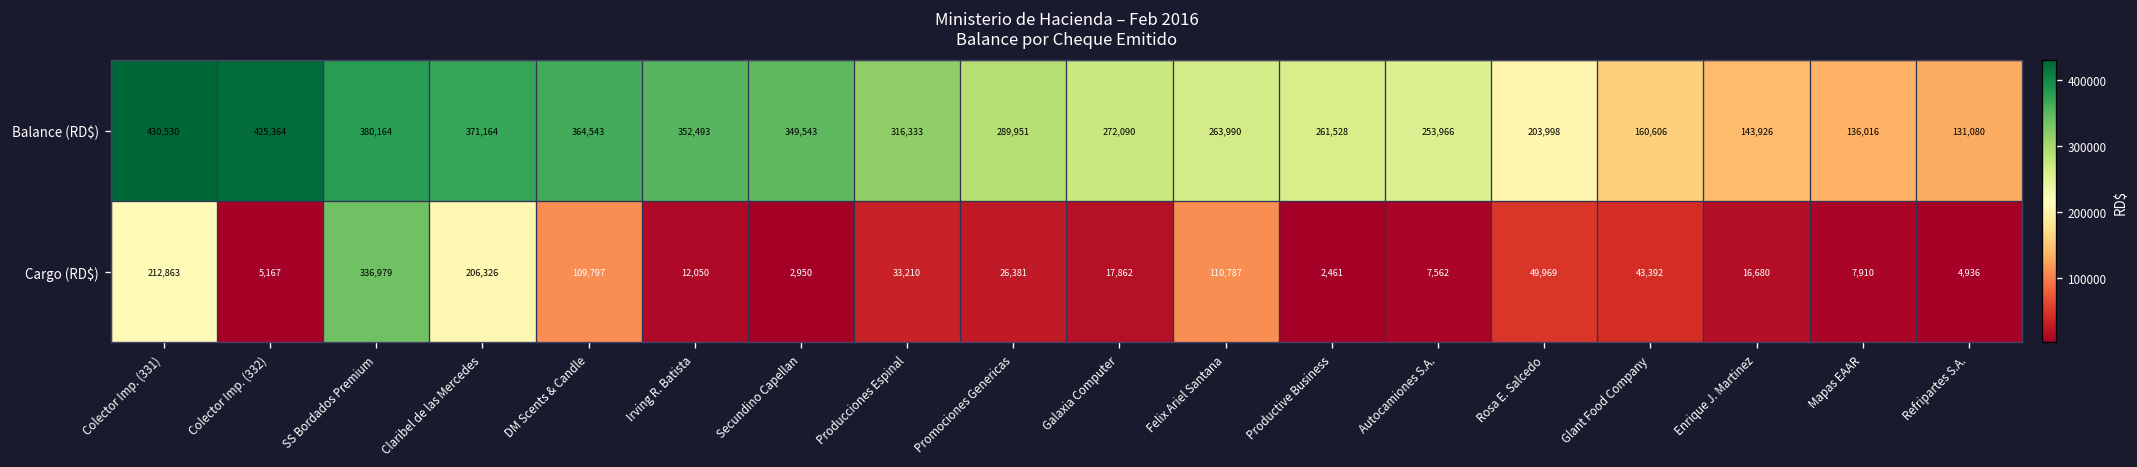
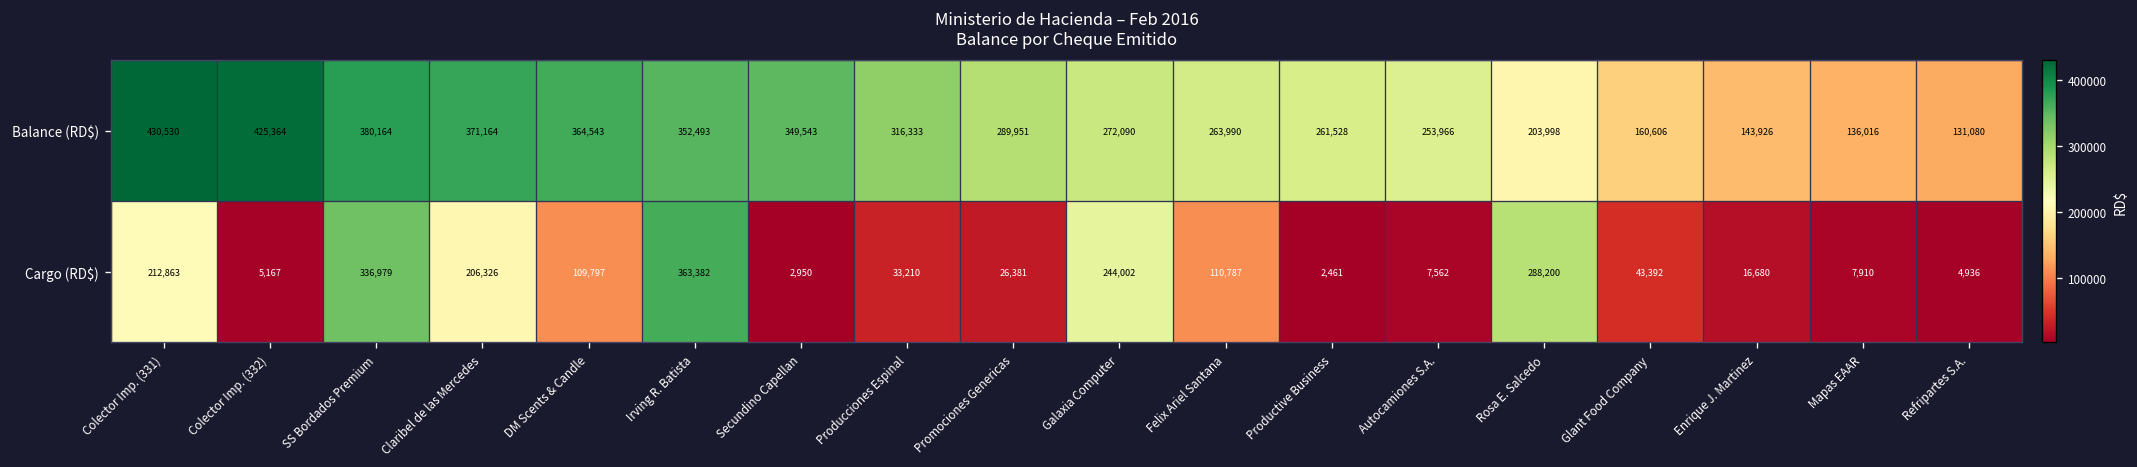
Cargo (RD$), Irving R. Batista: 12,050 -> 363,382
Cargo (RD$), Galaxia Computer: 17,862 -> 244,002
Cargo (RD$), Rosa E. Salcedo: 49,969 -> 288,200
